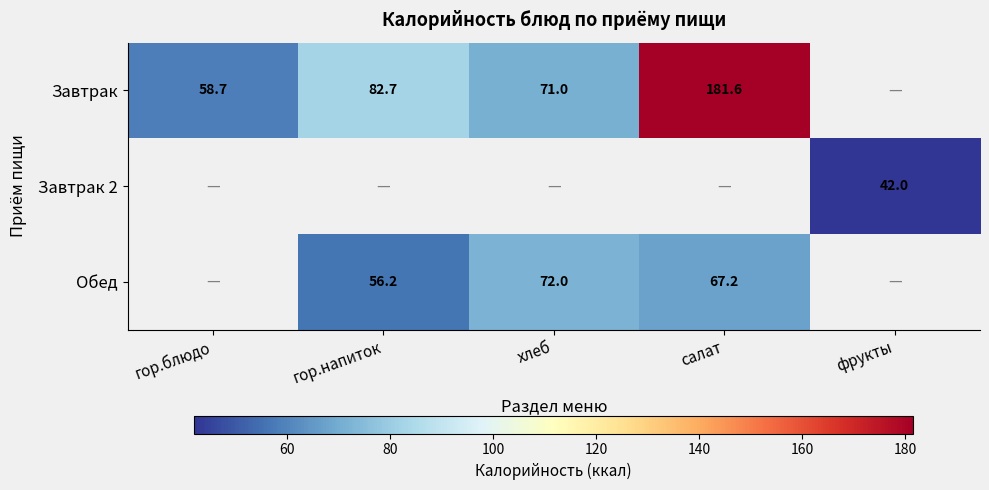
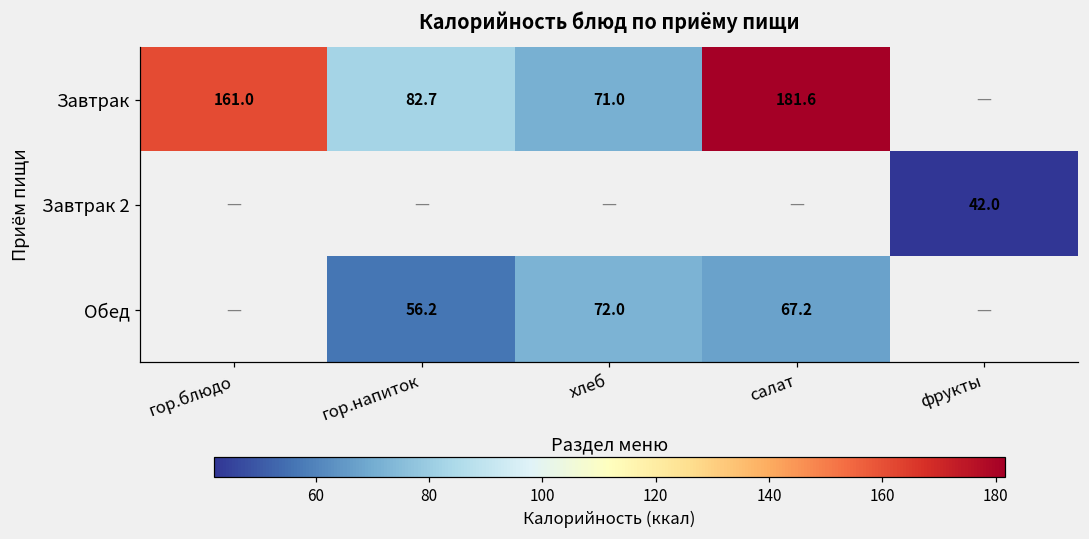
Завтрак, гор.блюдо: 58.7 -> 161.0
